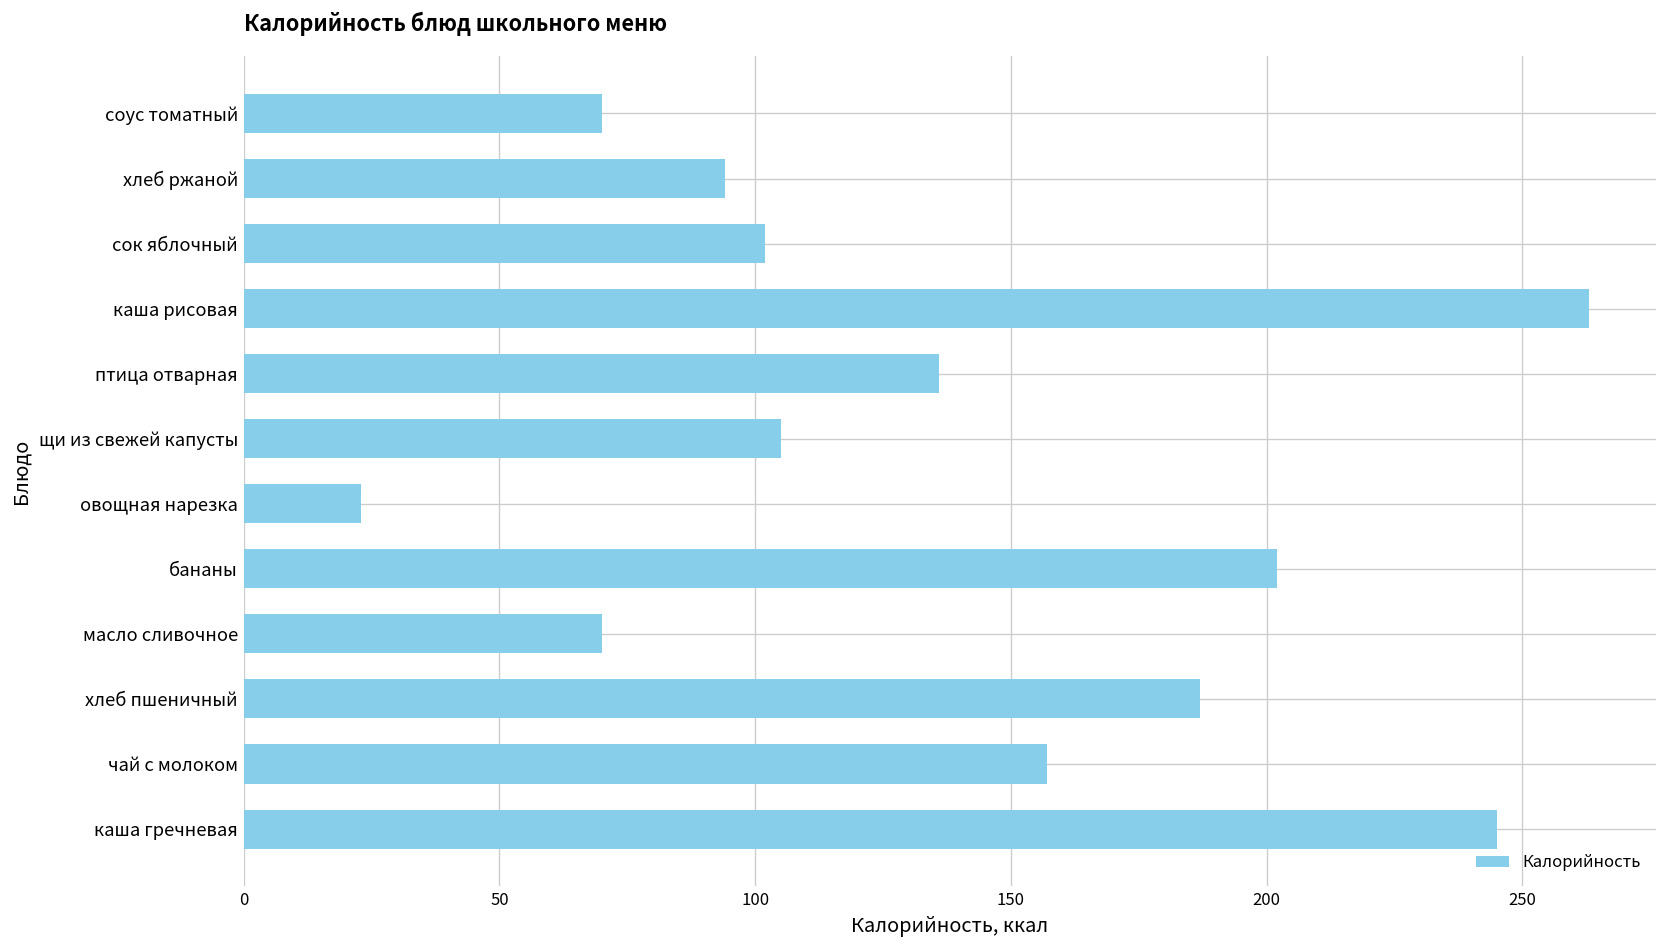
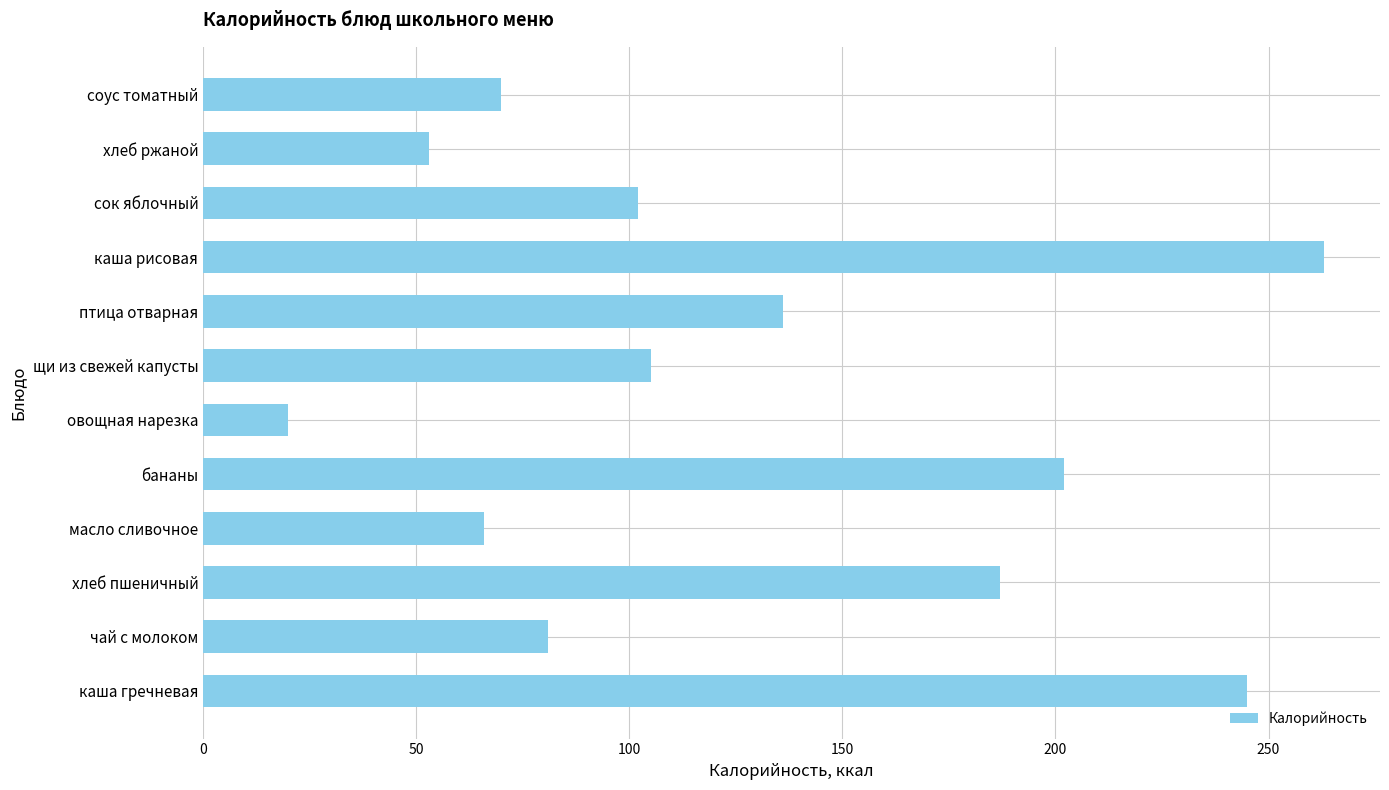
хлеб ржаной: 94 -> 53
овощная нарезка: 23 -> 20
масло сливочное: 70 -> 66
чай с молоком: 157 -> 81
